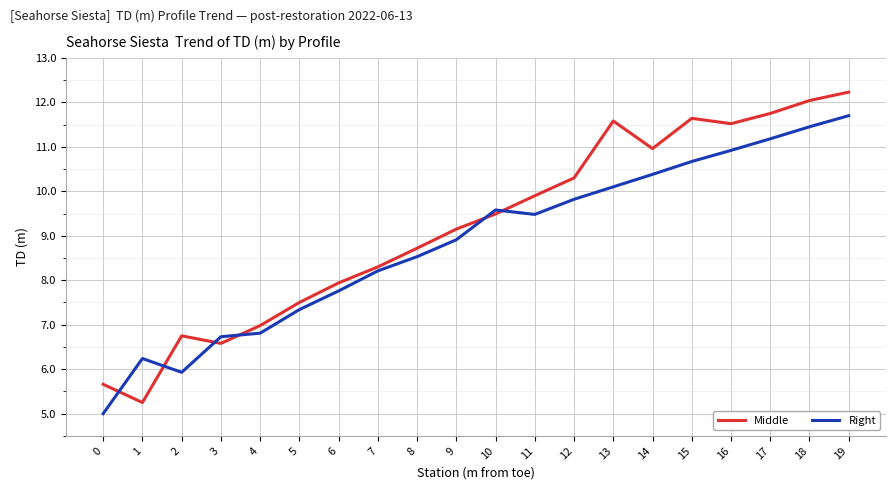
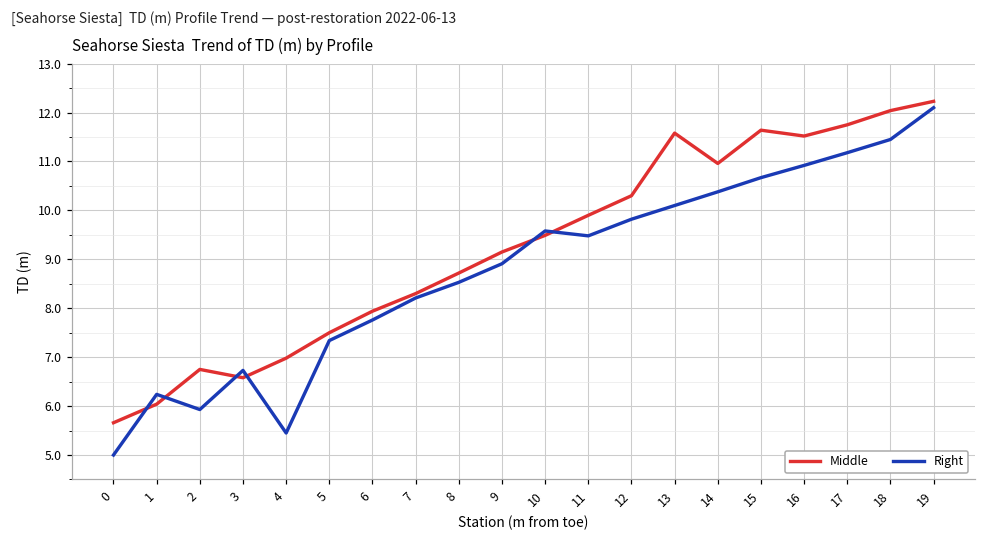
Middle, 1: 5.3 -> 6.0
Right, 4: 6.8 -> 5.5
Right, 19: 11.7 -> 12.1
